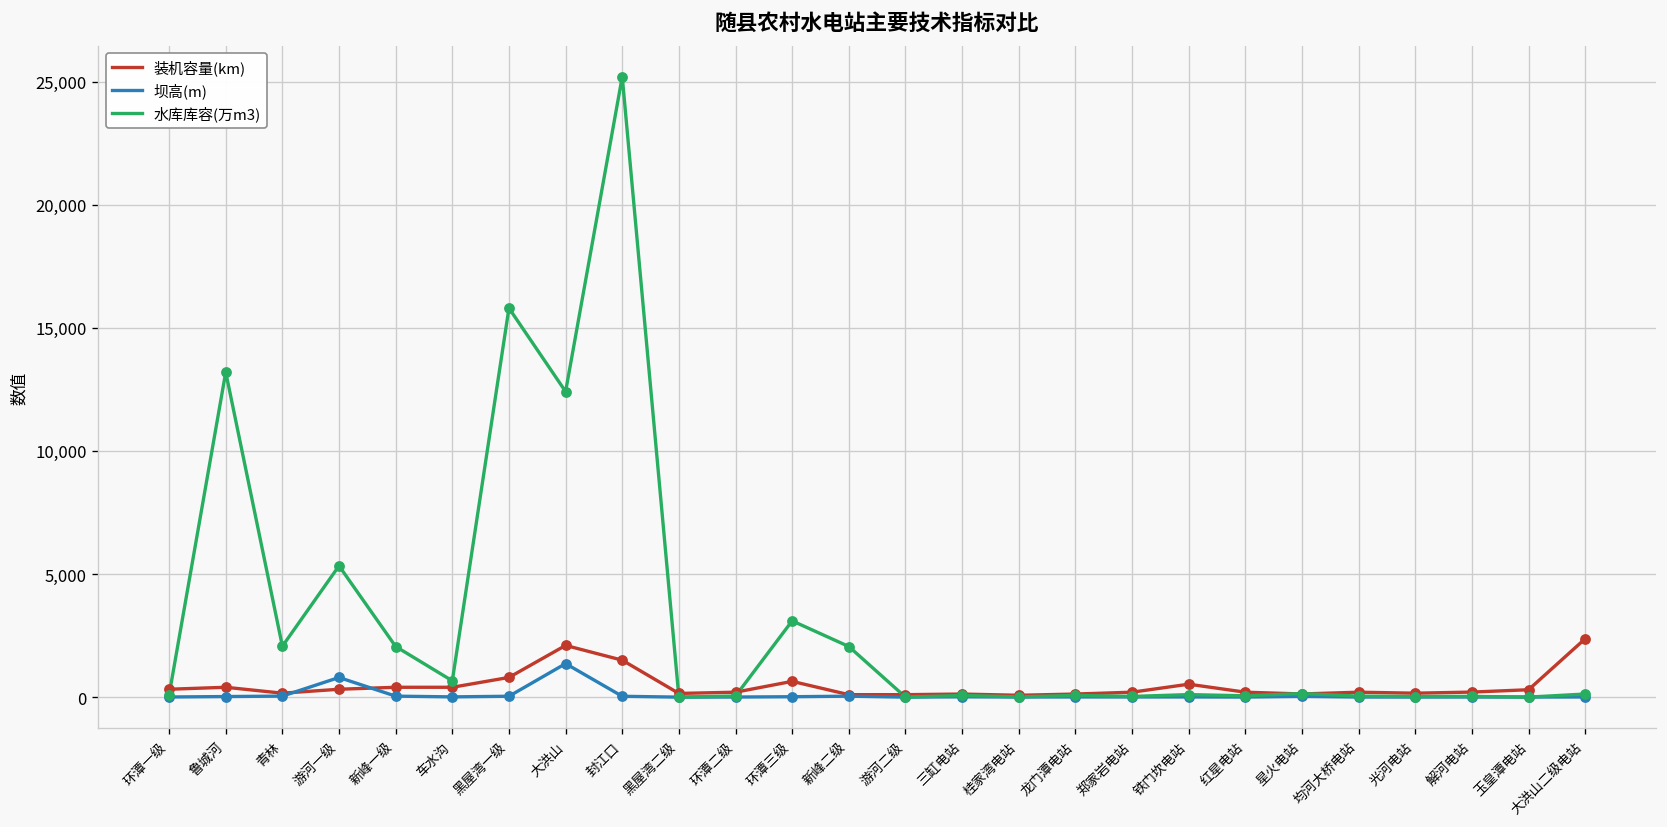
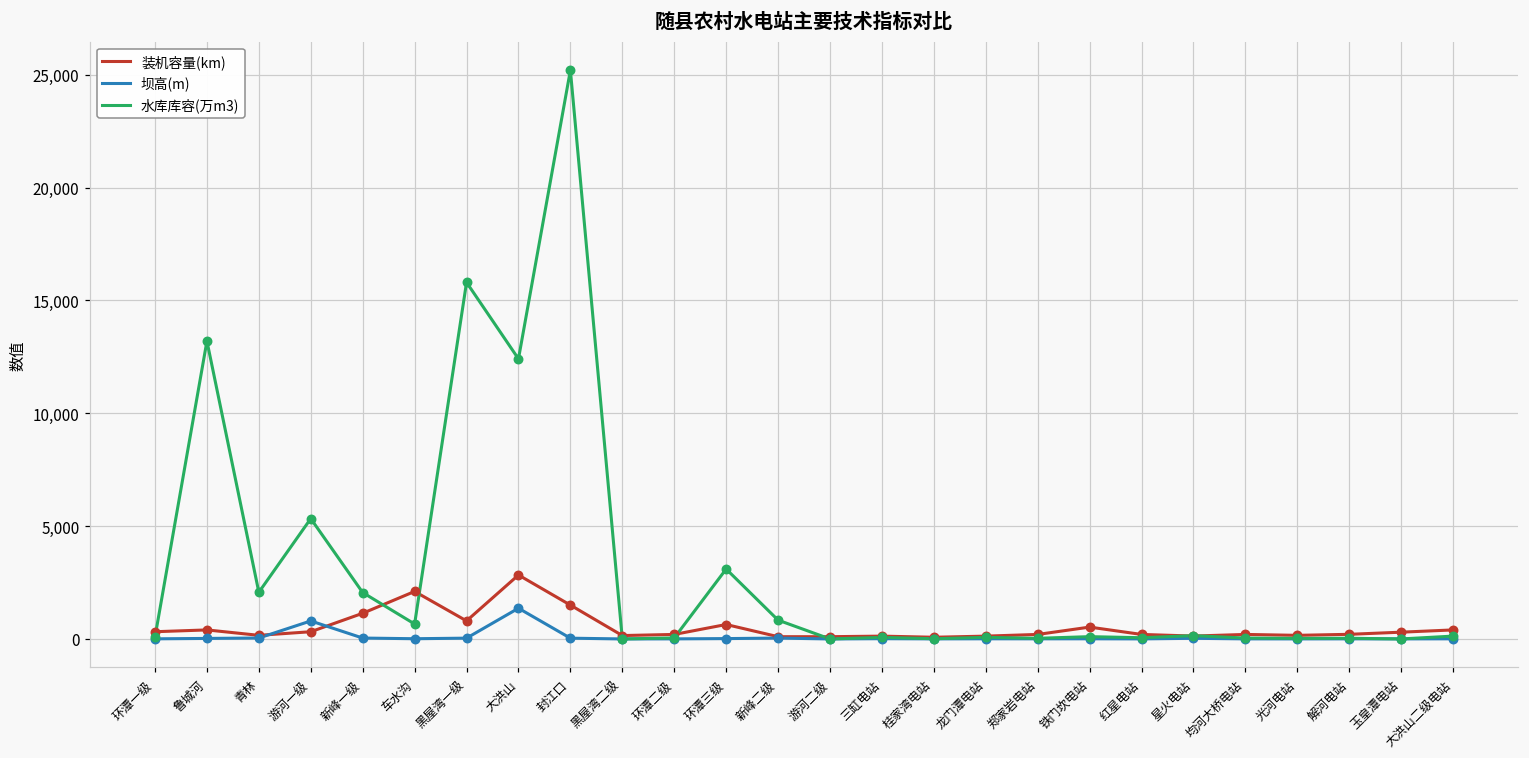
装机容量(km), 新峰一级: 400 -> 1,100
装机容量(km), 车水沟: 400 -> 2,100
装机容量(km), 大洪山: 2,100 -> 2,800
水库库容(万m3), 新峰二级: 2,100 -> 800
装机容量(km), 大洪山二级电站: 2,400 -> 400
